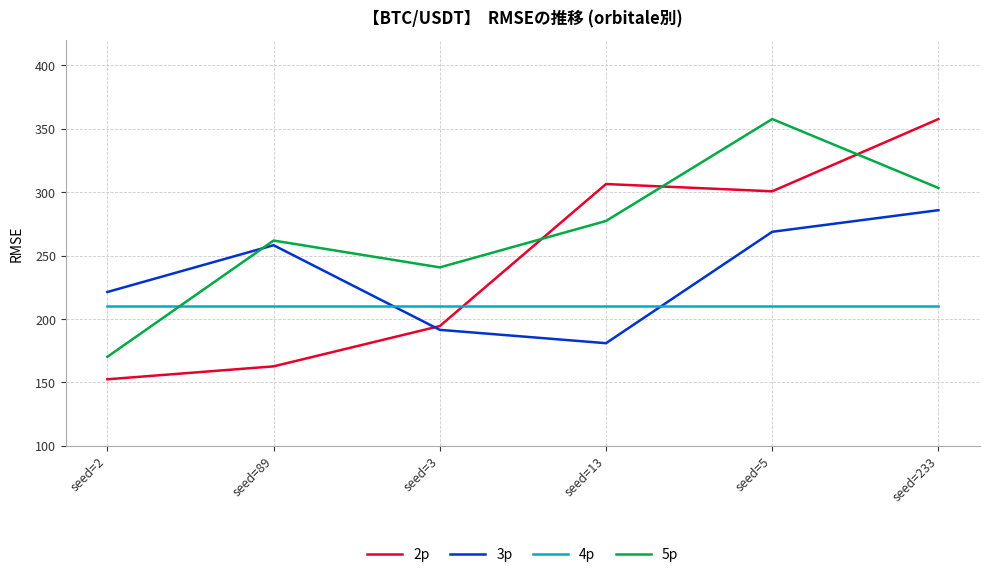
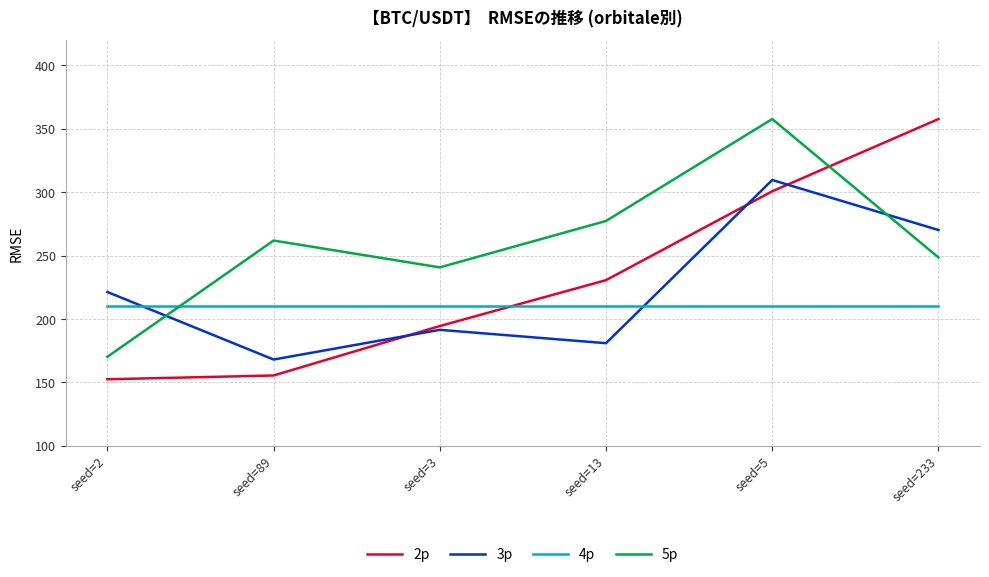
2p, seed=89: 163 -> 155
3p, seed=89: 258 -> 168
2p, seed=13: 306 -> 231
3p, seed=5: 269 -> 310
3p, seed=233: 286 -> 270
5p, seed=233: 303 -> 249
